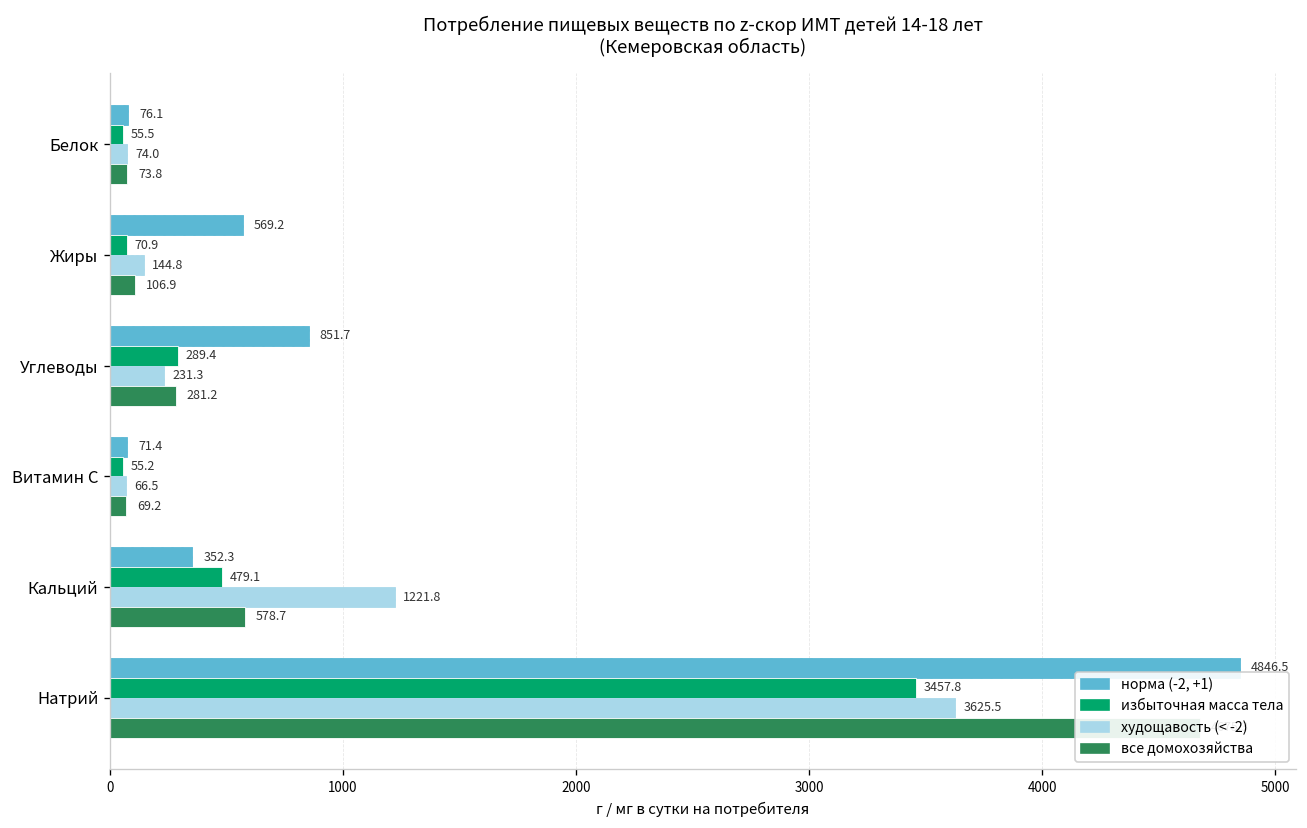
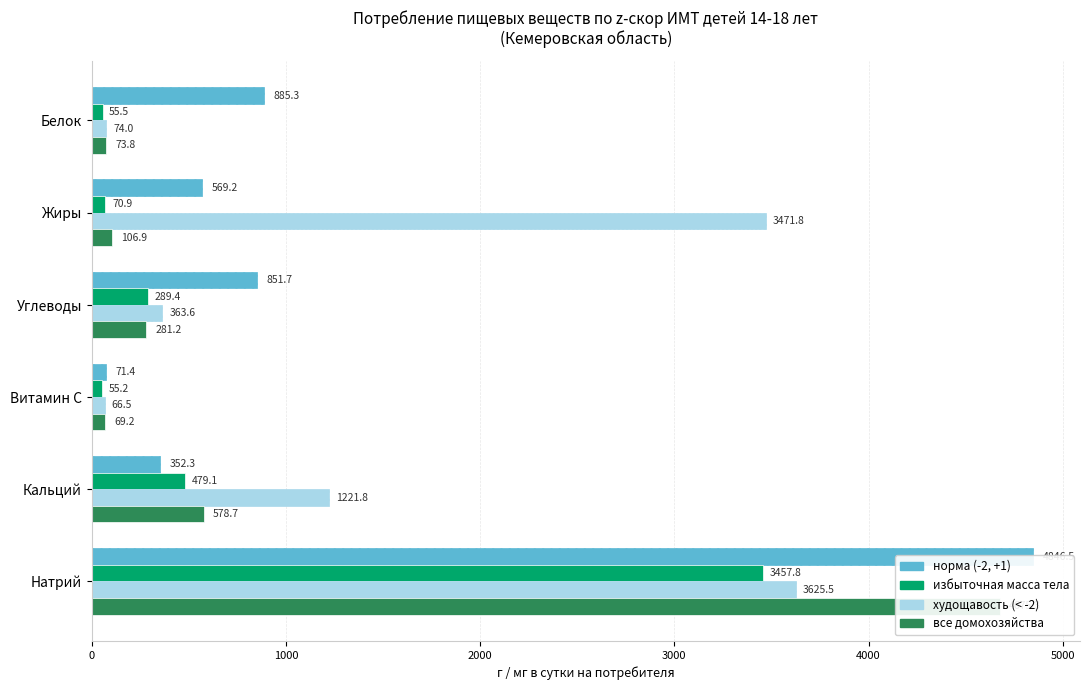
норма (-2, +1), Белок: 76.1 -> 885.3
худощавость (< -2), Жиры: 144.8 -> 3471.8
худощавость (< -2), Углеводы: 231.3 -> 363.6
